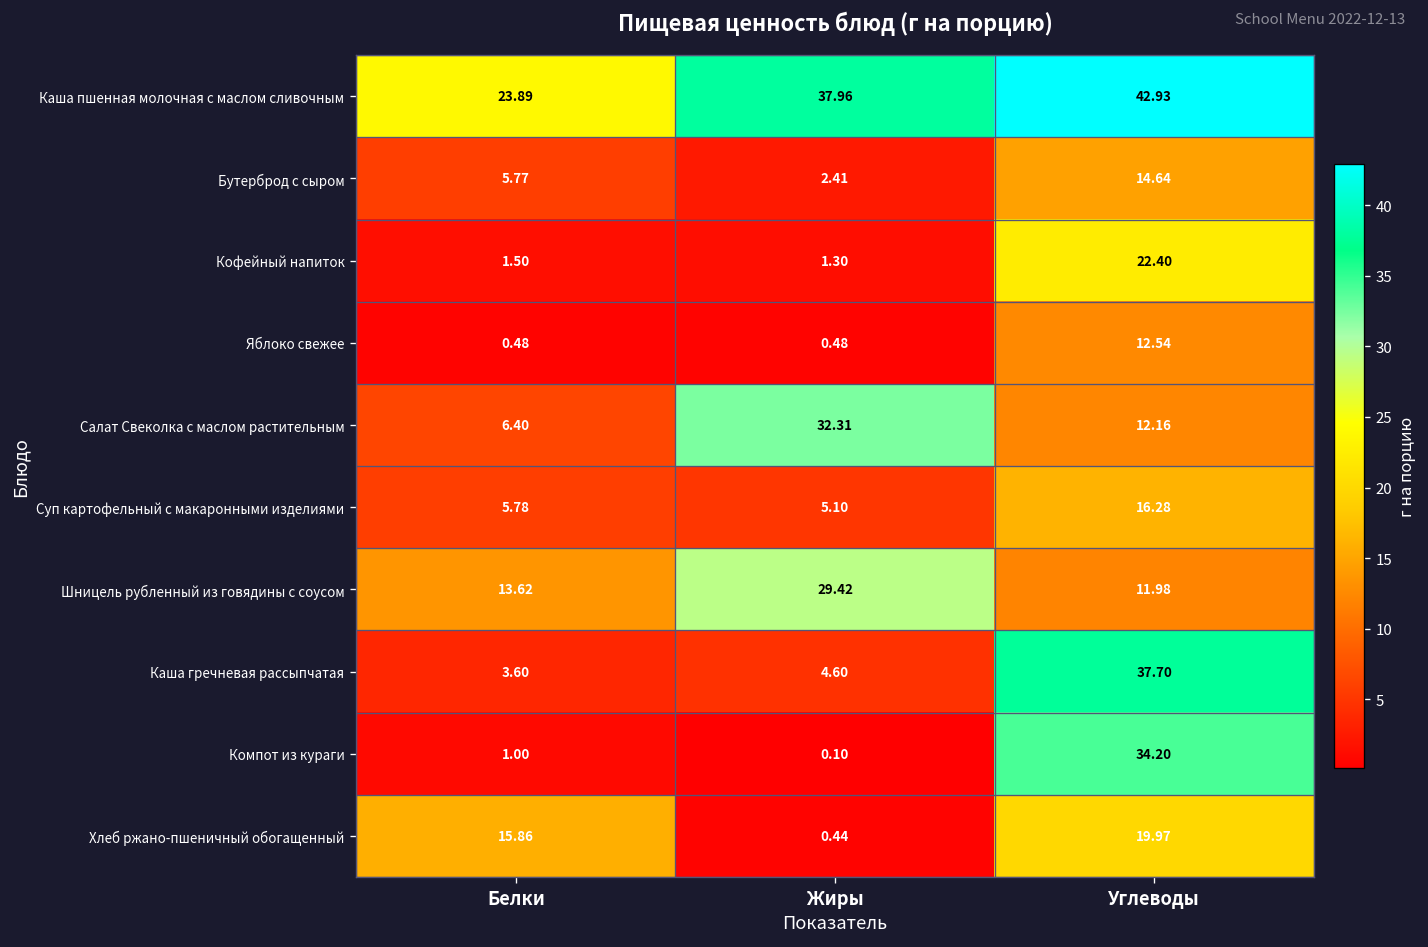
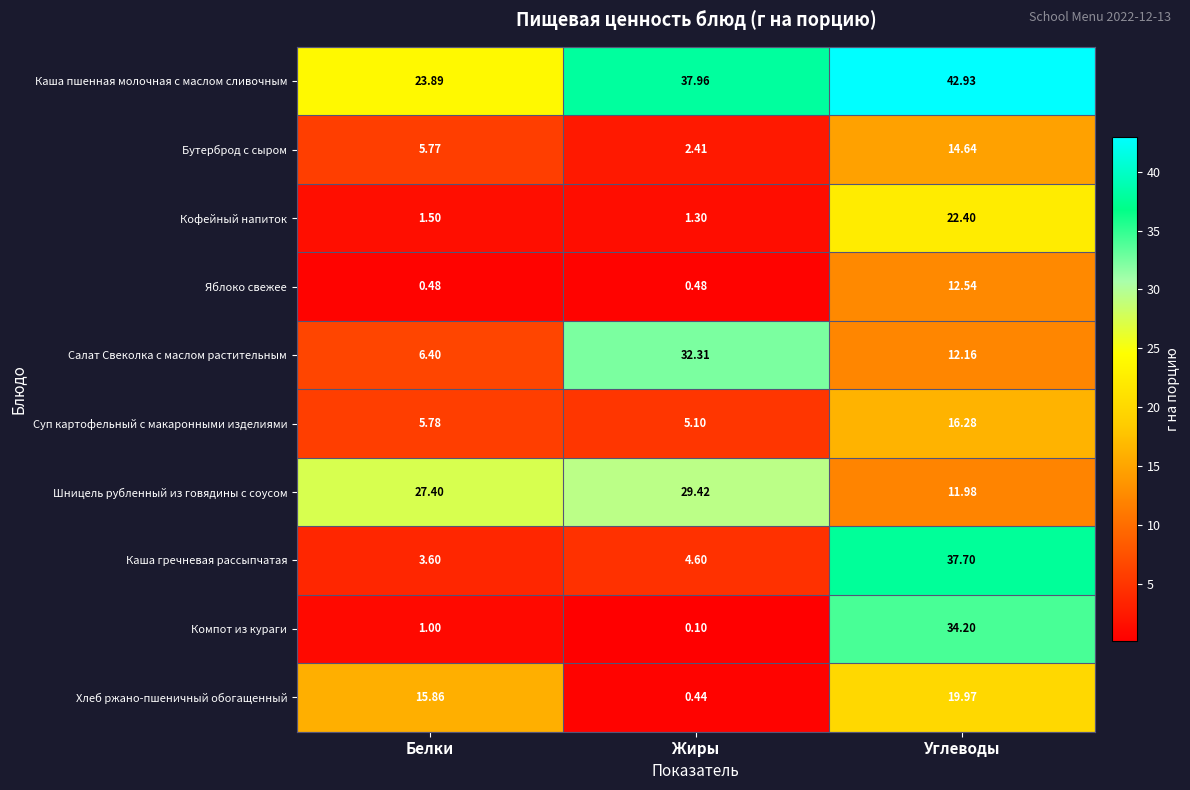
Шницель рубленный из говядины с соусом, Белки: 13.62 -> 27.40
